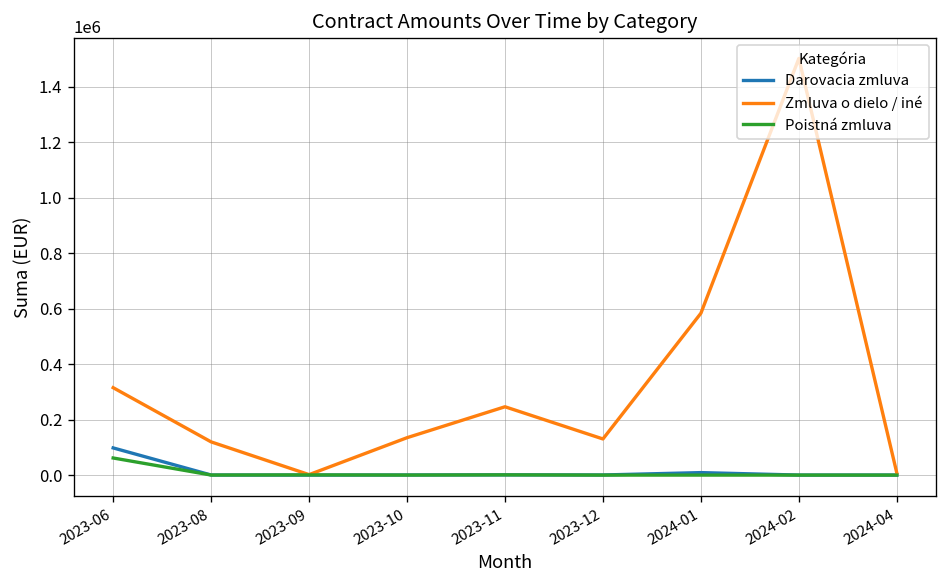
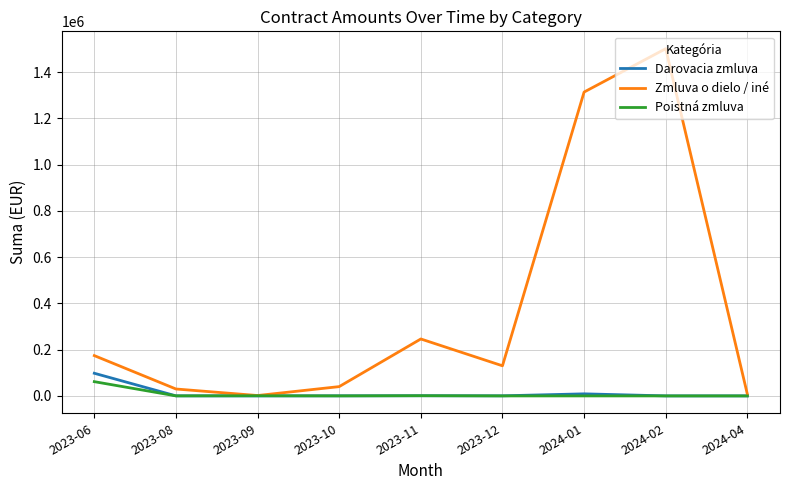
Zmluva o dielo / iné, 2023-06: 320000 -> 170000
Zmluva o dielo / iné, 2023-08: 120000 -> 30000
Zmluva o dielo / iné, 2023-10: 130000 -> 40000
Zmluva o dielo / iné, 2024-01: 580000 -> 1310000
